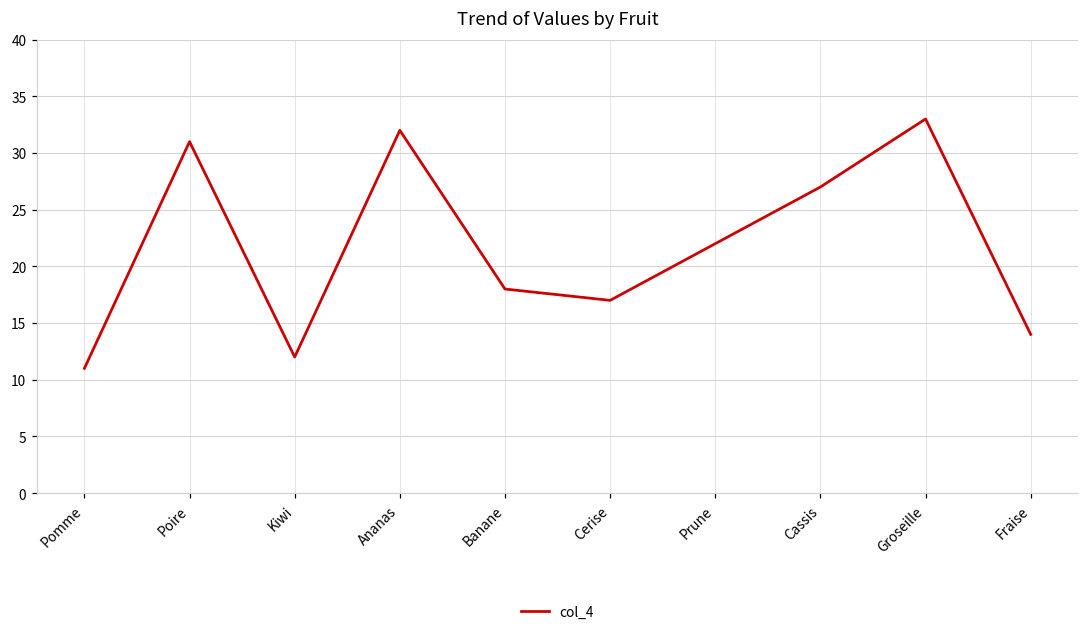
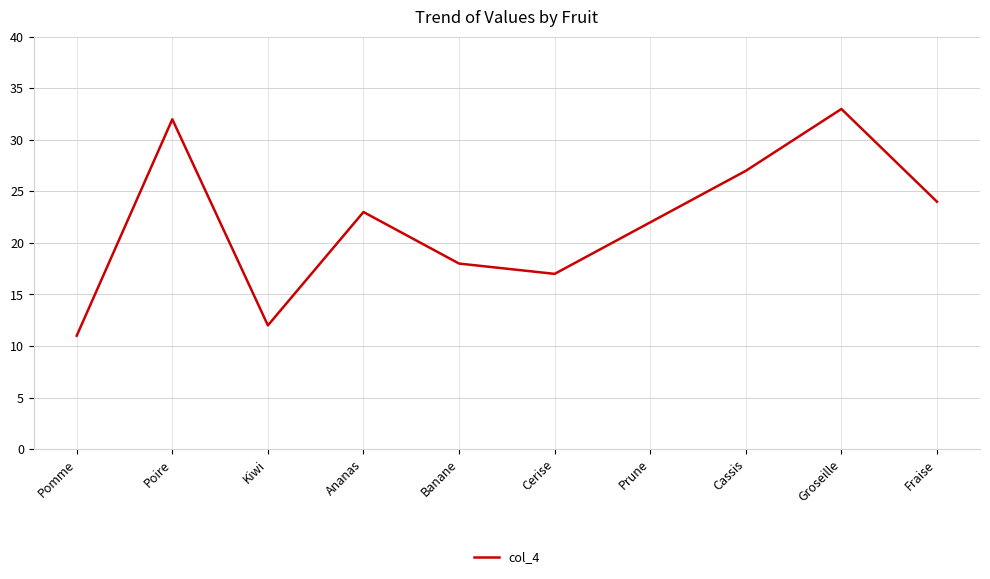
Poire: 31 -> 32
Ananas: 32 -> 23
Fraise: 14 -> 24
